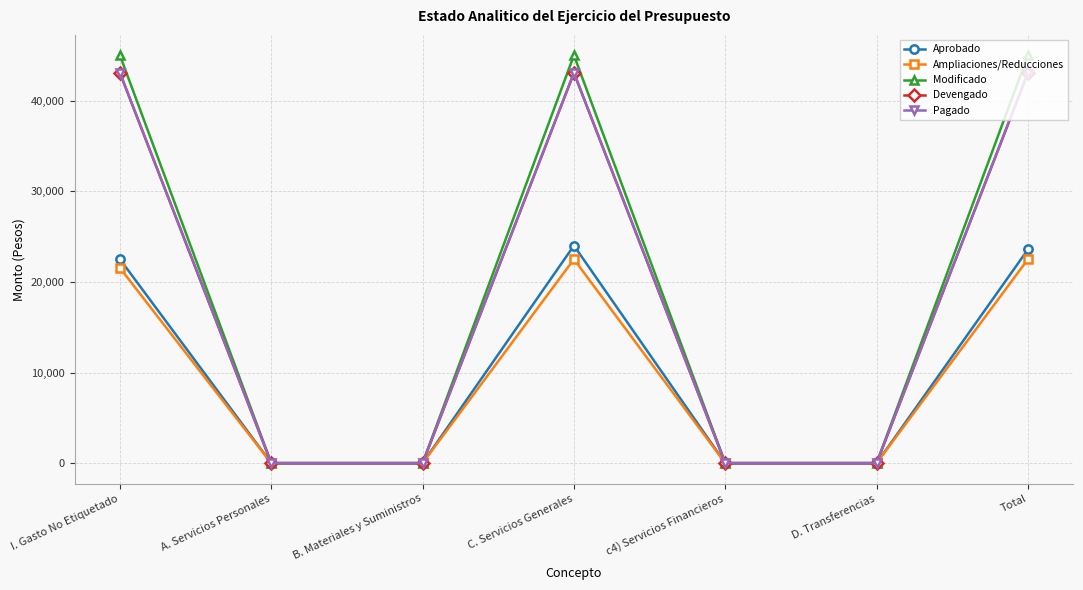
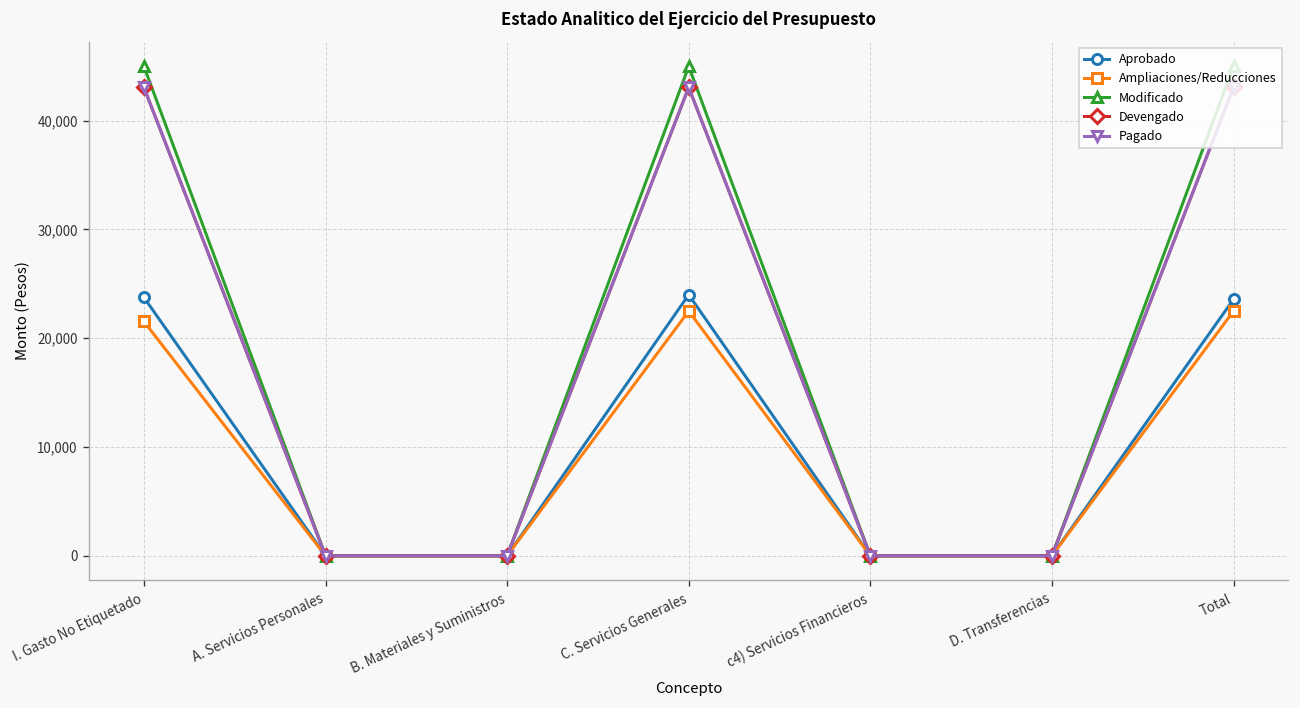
Aprobado, I. Gasto No Etiquetado: 23,000 -> 24,000
